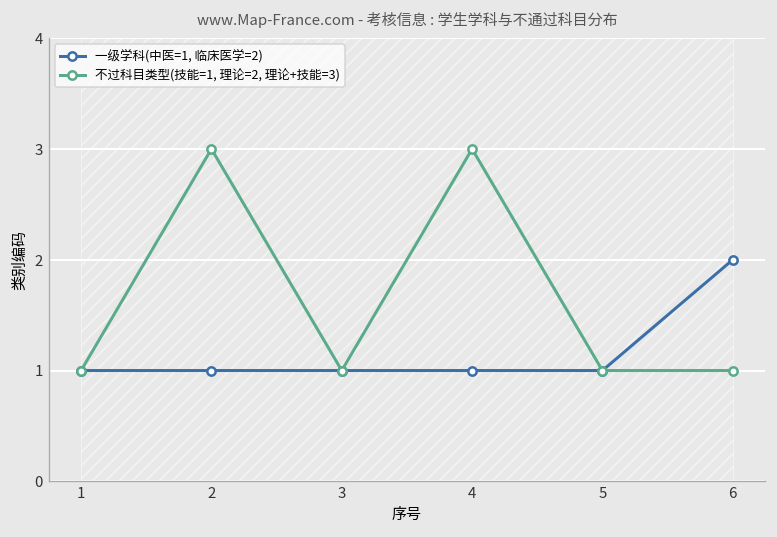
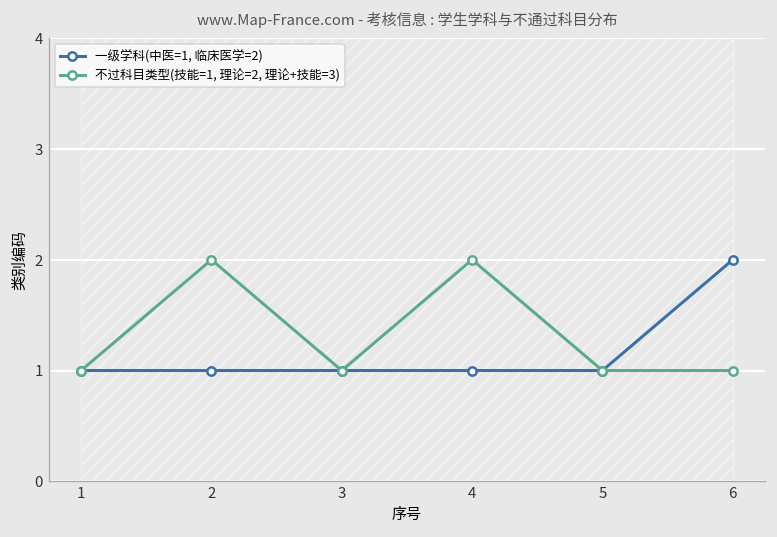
不过科目类型(技能=1, 理论=2, 理论+技能=3), 2: 3 -> 2
不过科目类型(技能=1, 理论=2, 理论+技能=3), 4: 3 -> 2
